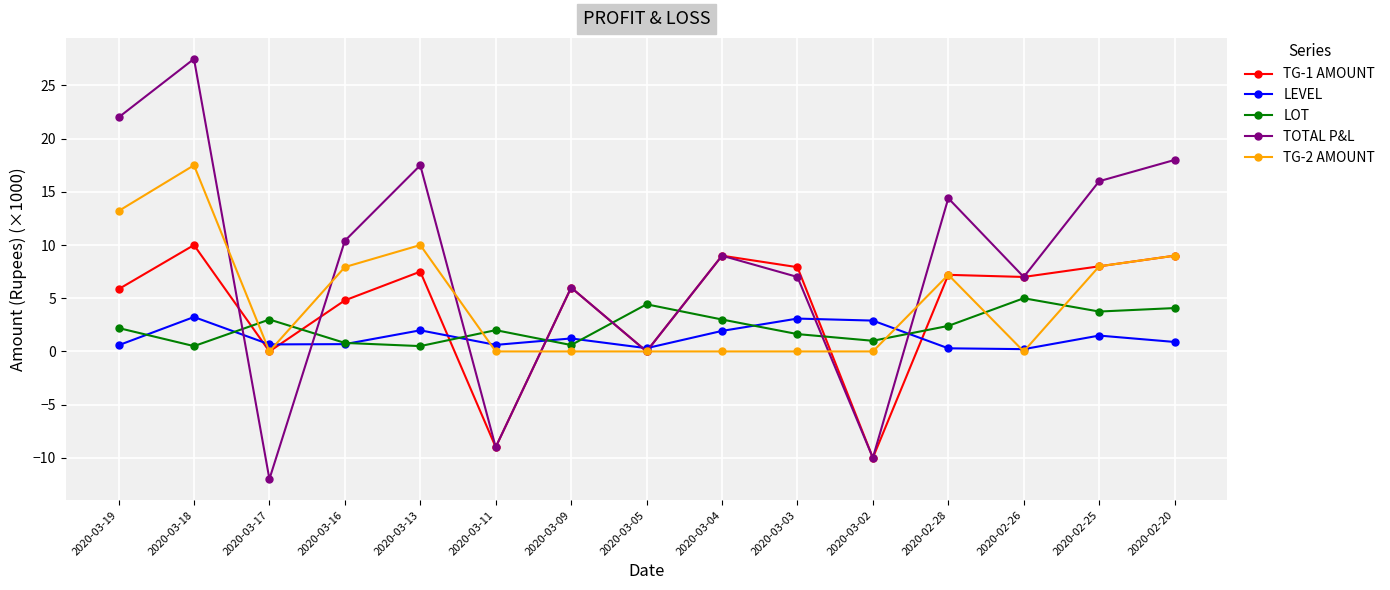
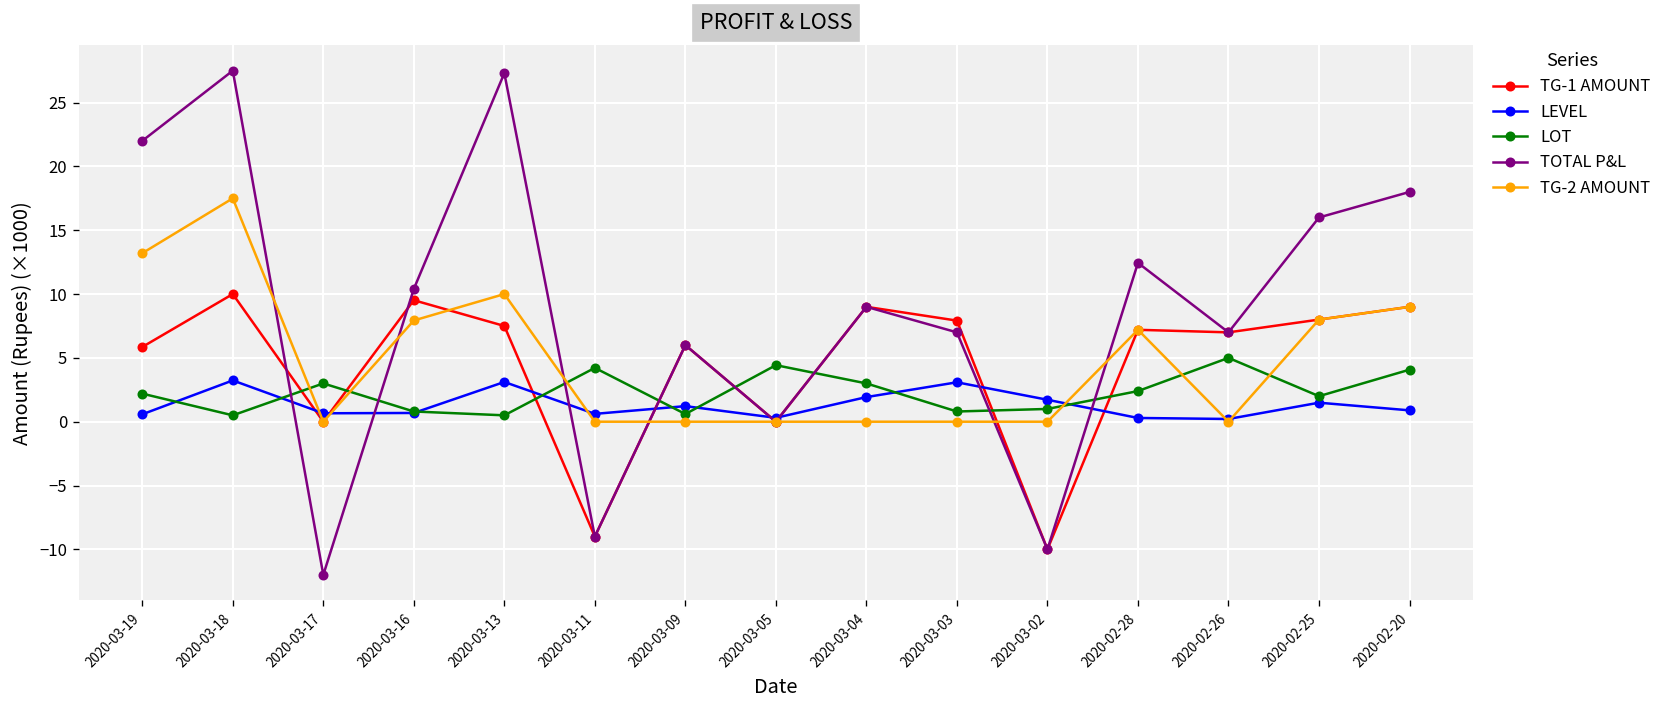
TG-1 AMOUNT, 2020-03-16: 4.8 -> 9.5
LEVEL, 2020-03-13: 2.0 -> 3.1
TOTAL P&L, 2020-03-13: 17.5 -> 27.3
LOT, 2020-03-11: 2.0 -> 4.2
LOT, 2020-03-03: 1.6 -> 0.8
LEVEL, 2020-03-02: 2.9 -> 1.7
TOTAL P&L, 2020-02-28: 14.4 -> 12.4
LOT, 2020-02-25: 3.7 -> 2.0
